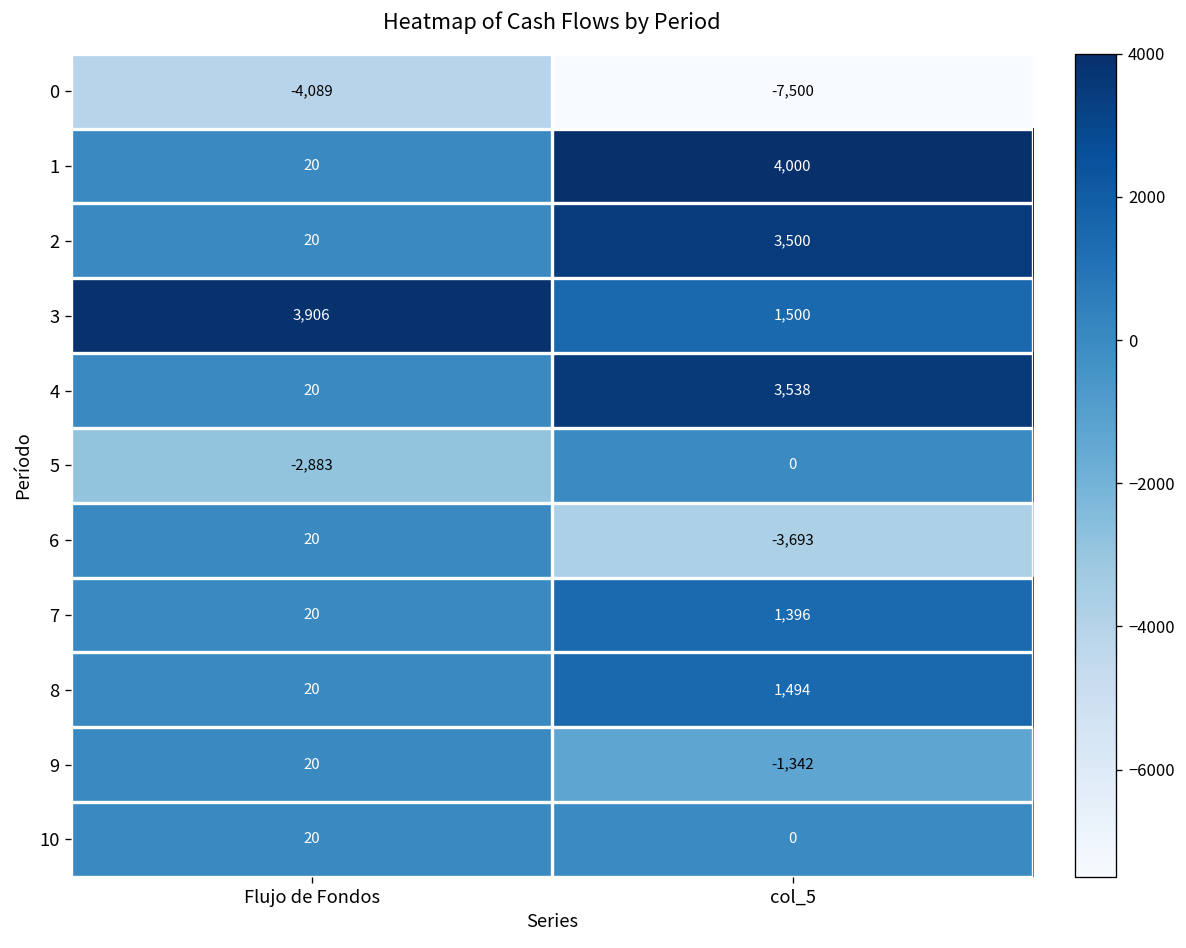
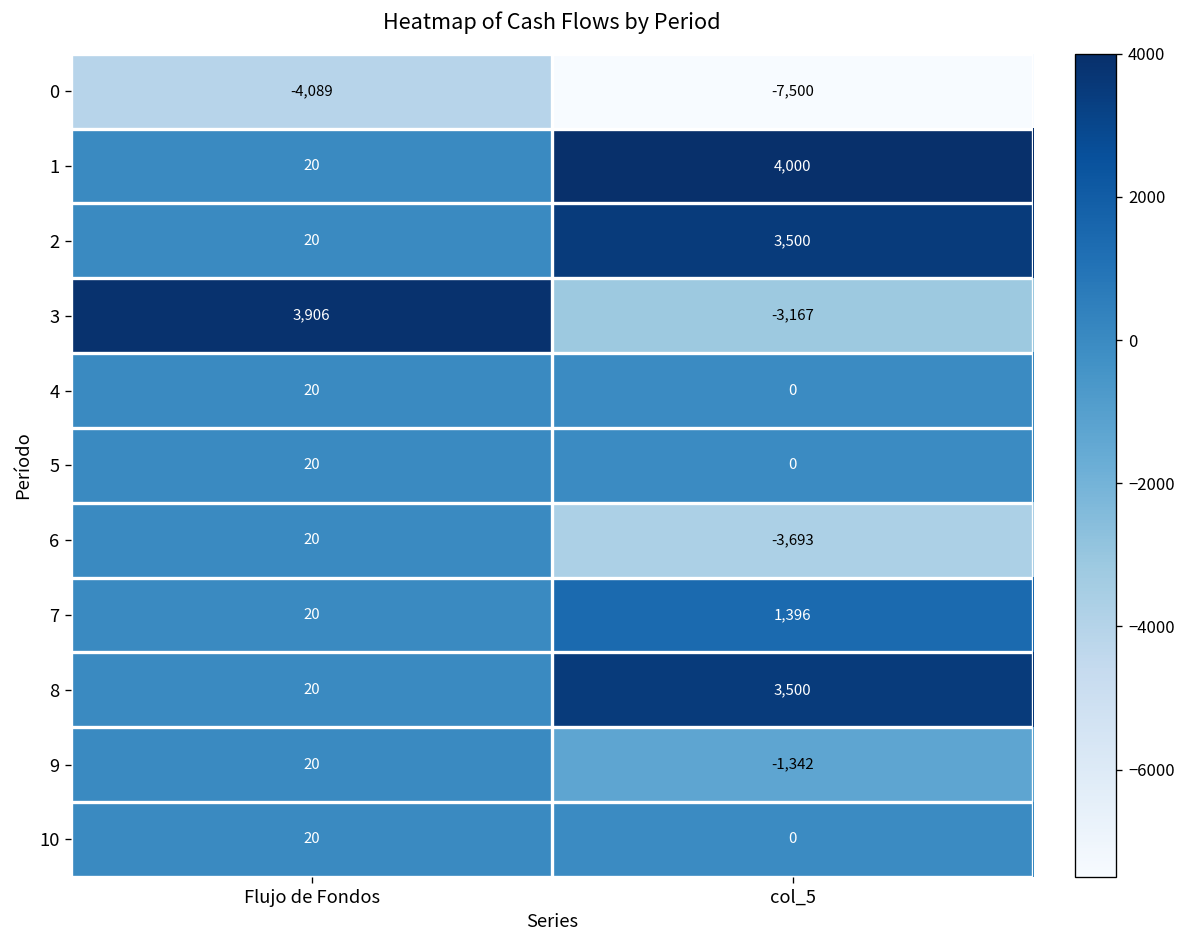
3, col_5: 1,500 -> -3,167
4, col_5: 3,538 -> 0
5, Flujo de Fondos: -2,883 -> 20
8, col_5: 1,494 -> 3,500
